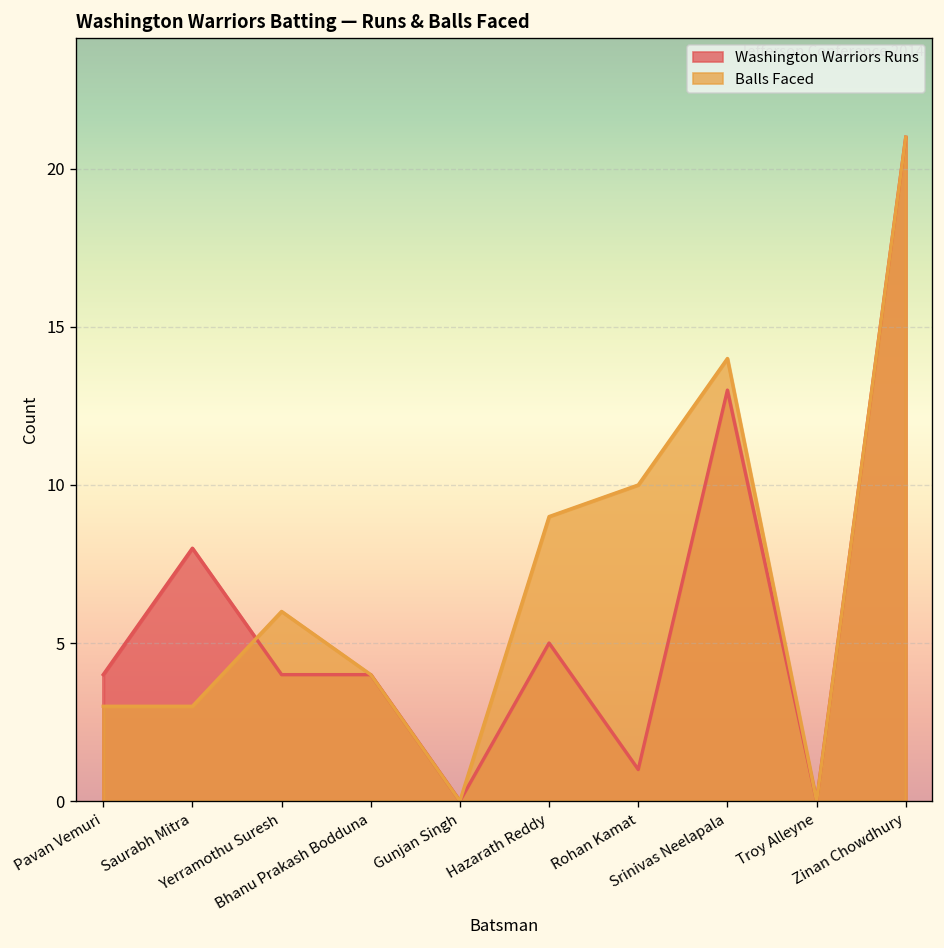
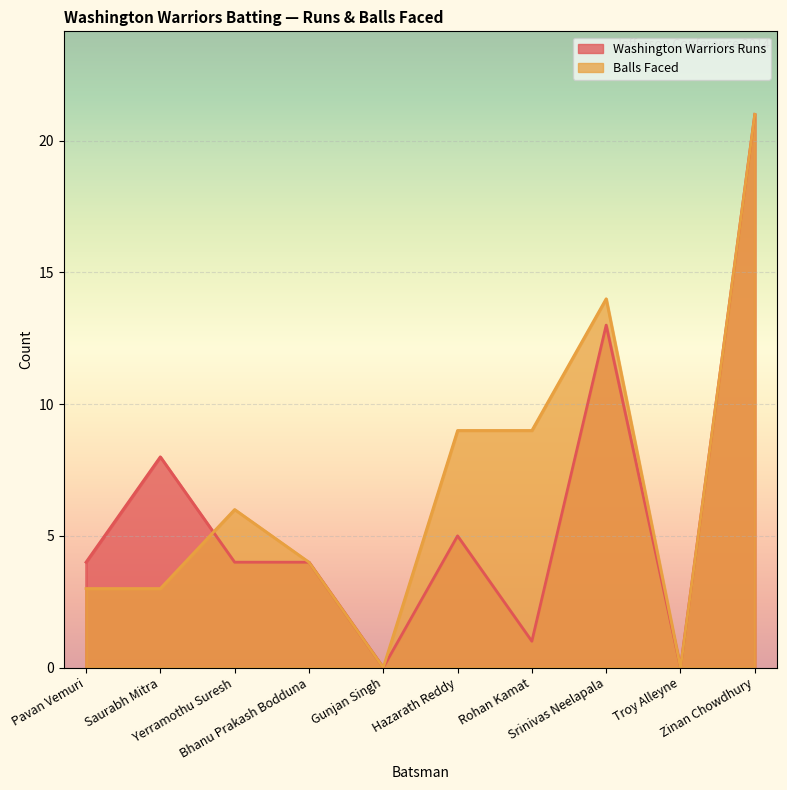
Balls Faced, Rohan Kamat: 10 -> 9
